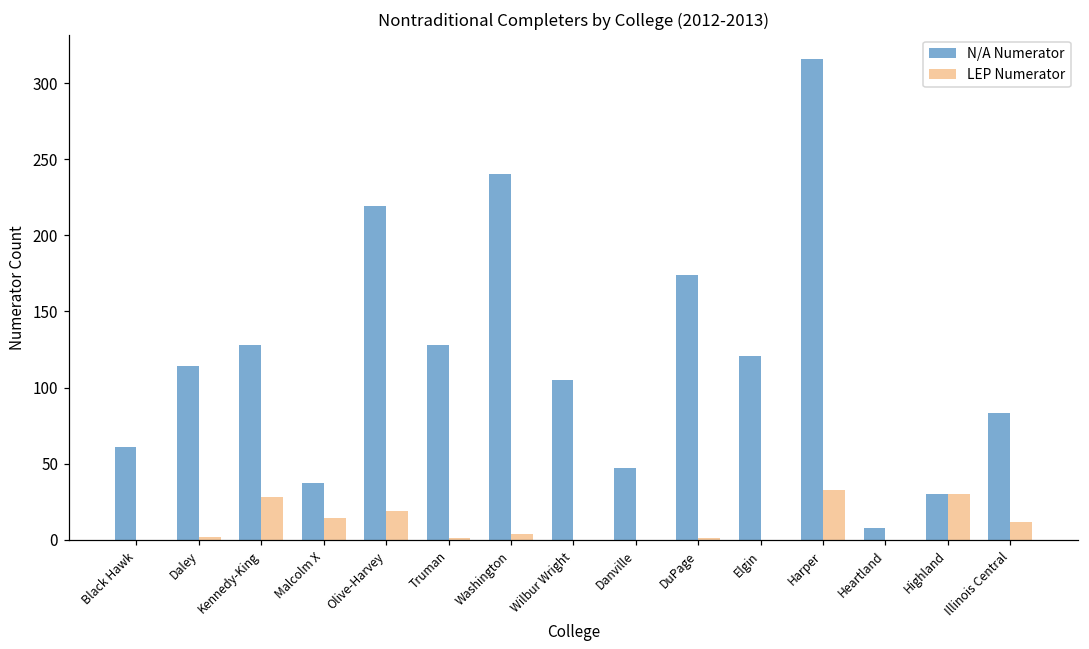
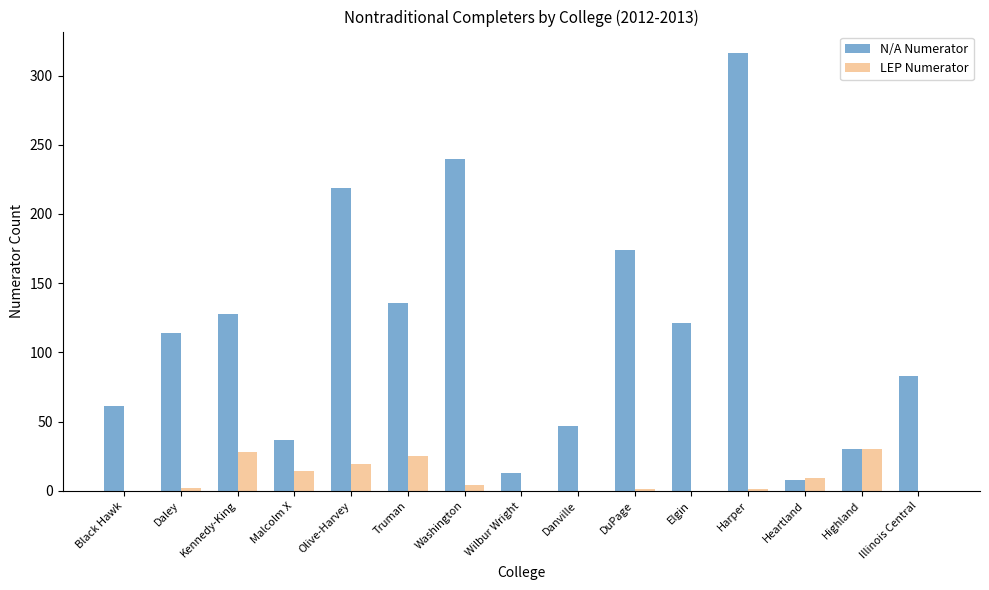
N/A Numerator, Truman: 128 -> 136
LEP Numerator, Truman: 1 -> 25
N/A Numerator, Wilbur Wright: 105 -> 13
LEP Numerator, Harper: 33 -> 1
LEP Numerator, Heartland: 0 -> 9
LEP Numerator, Illinois Central: 12 -> 0
